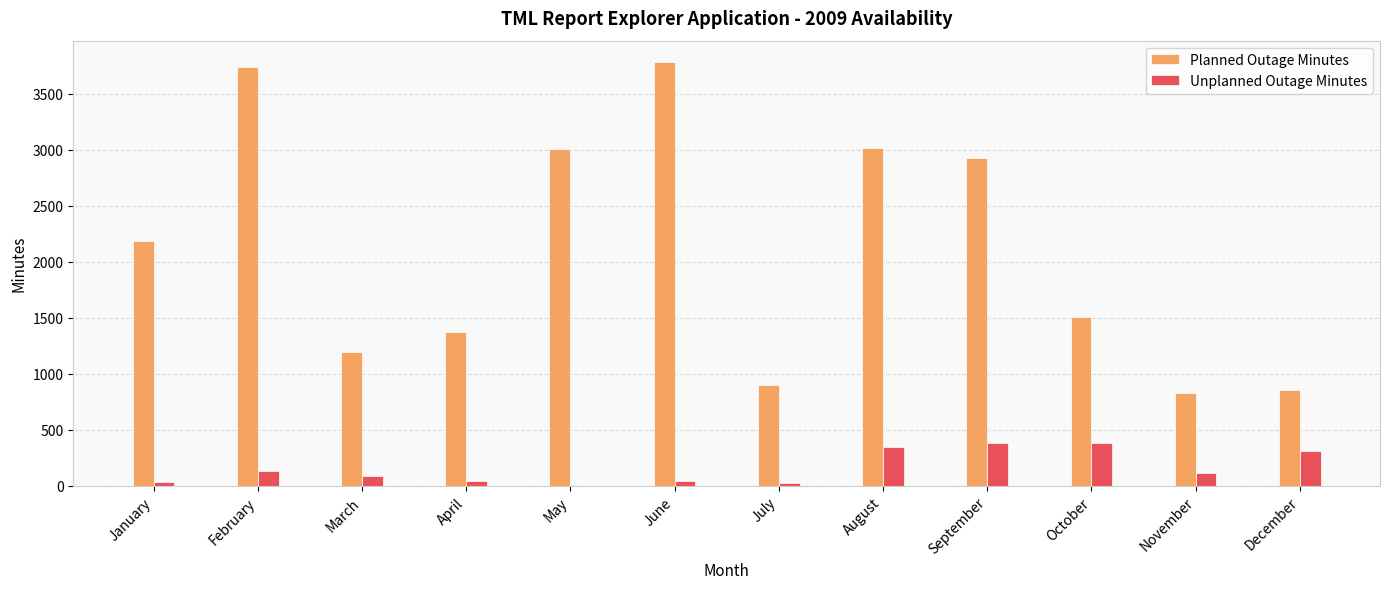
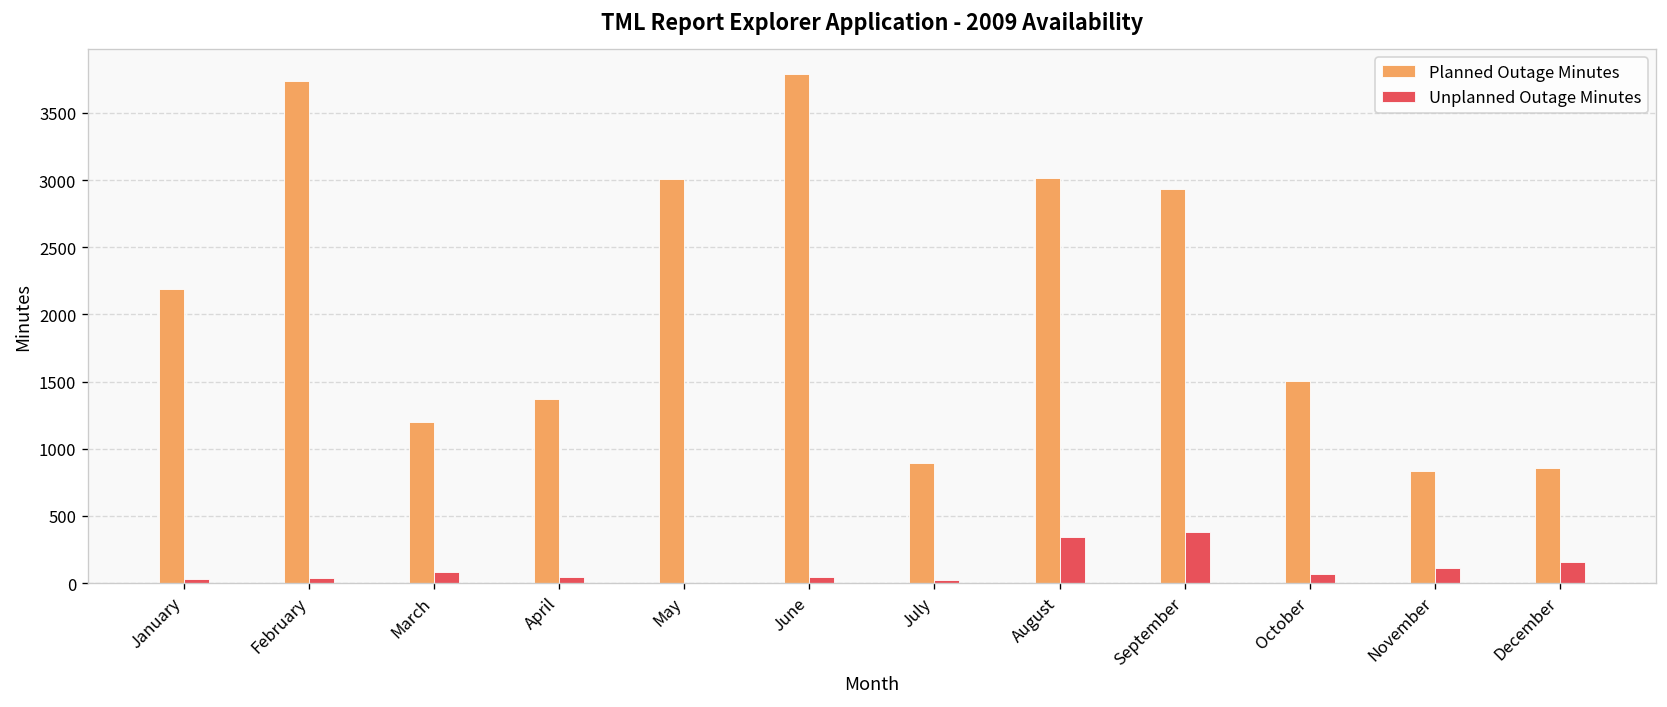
Unplanned Outage Minutes, February: 140 -> 40
Unplanned Outage Minutes, October: 380 -> 70
Unplanned Outage Minutes, December: 310 -> 160
